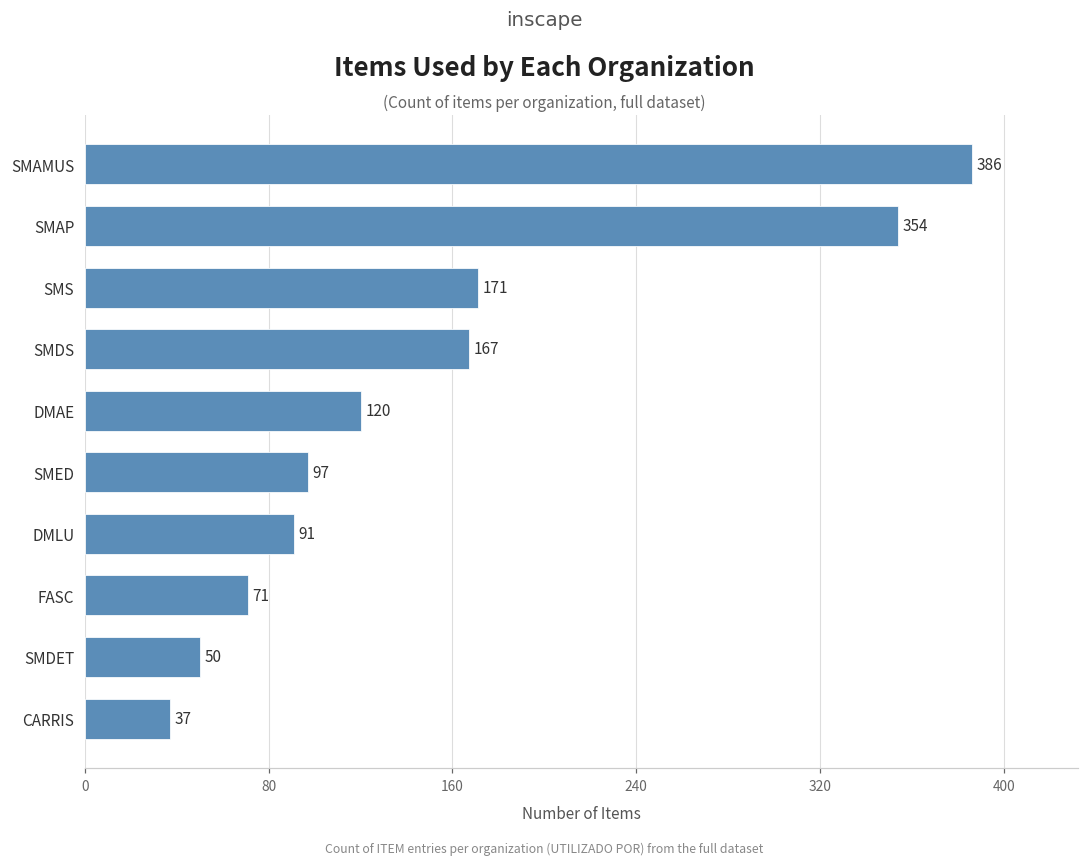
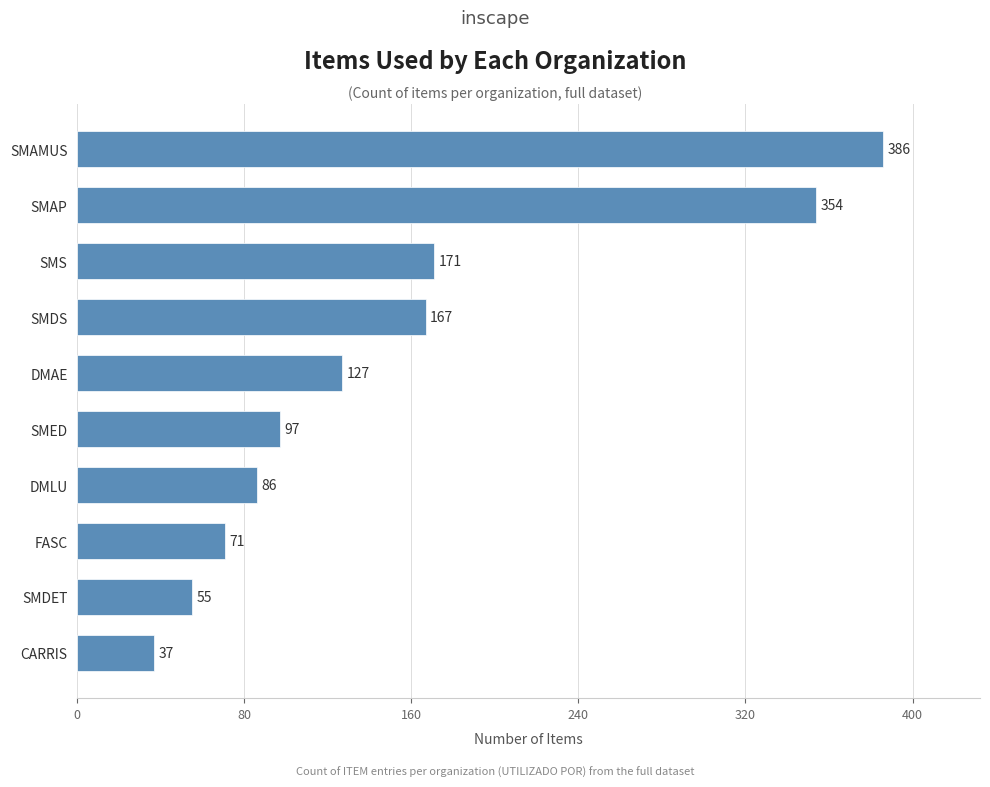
DMAE: 120 -> 127
DMLU: 91 -> 86
SMDET: 50 -> 55
